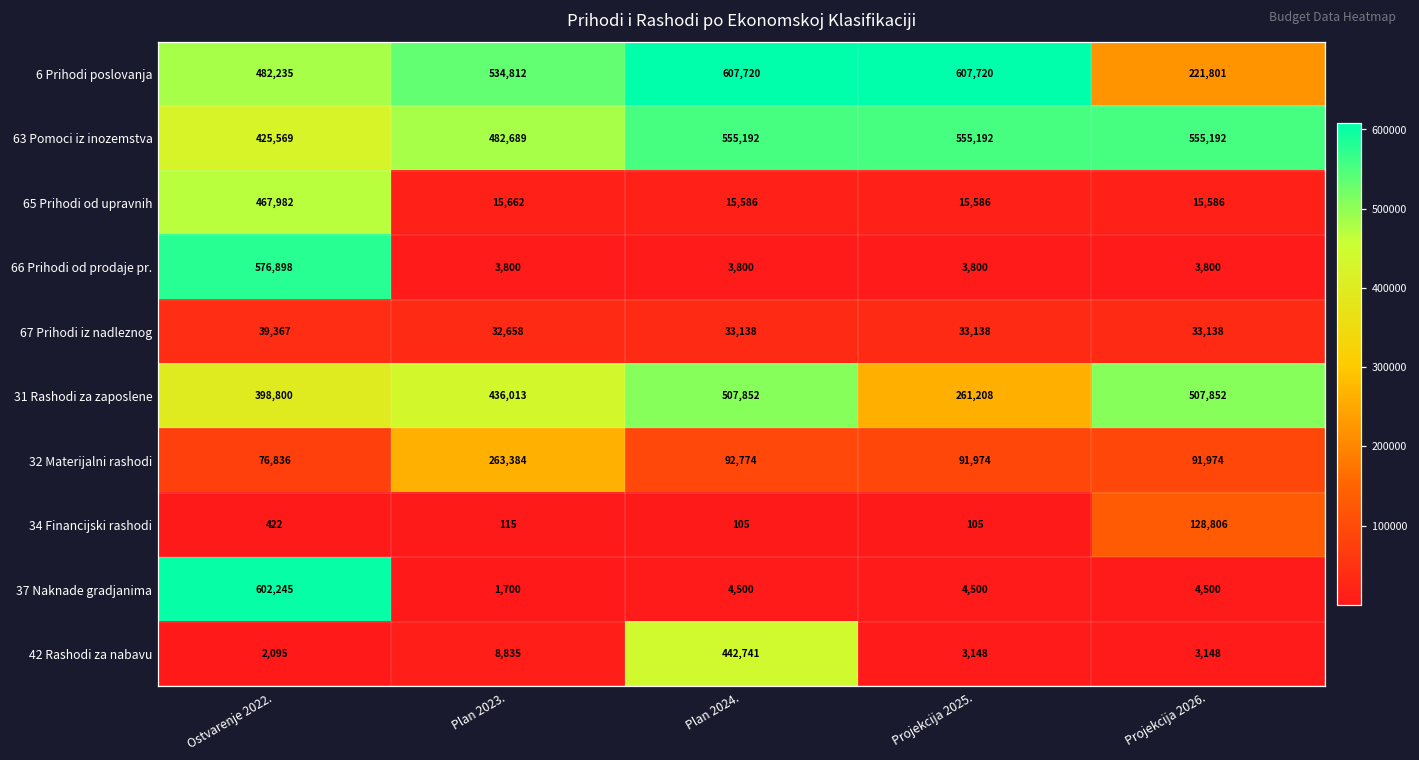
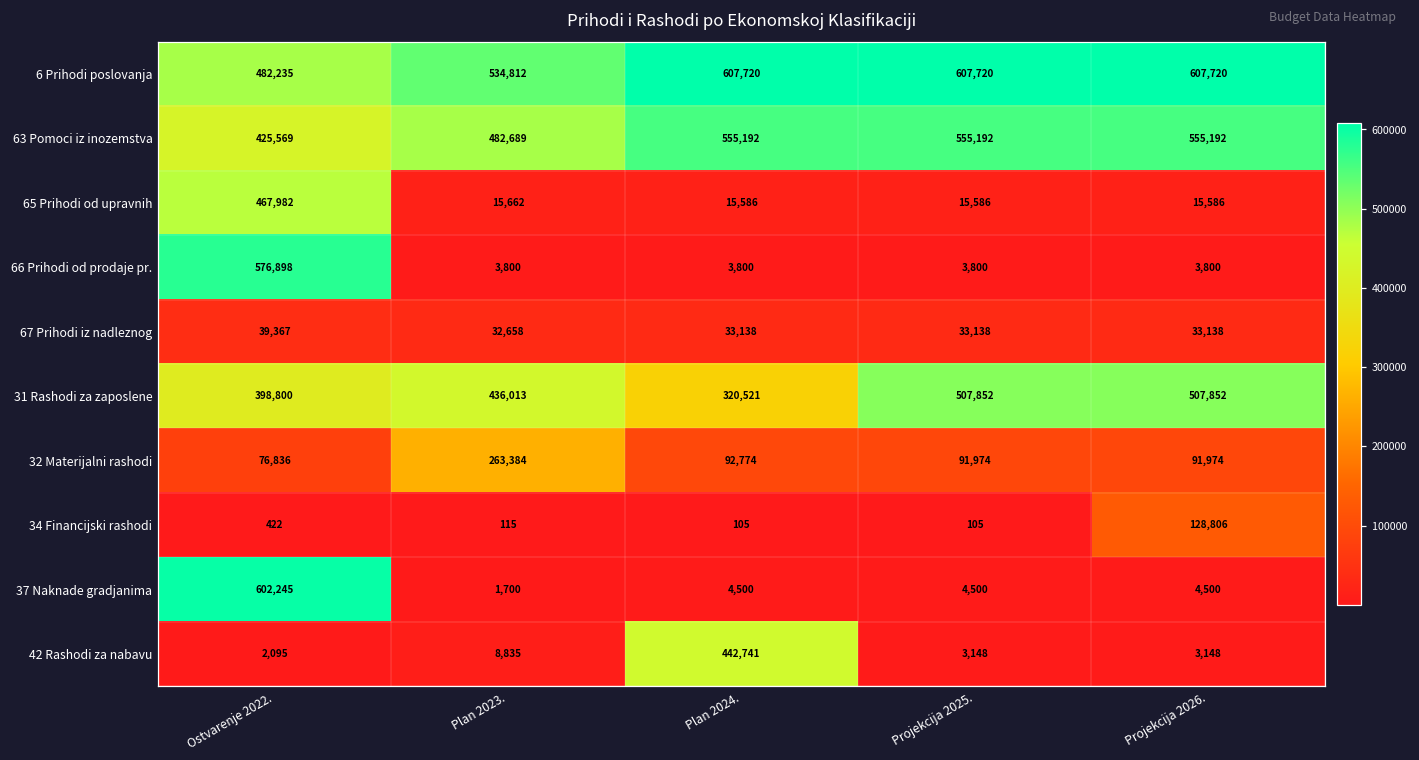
6 Prihodi poslovanja, Projekcija 2026.: 221,801 -> 607,720
31 Rashodi za zaposlene, Plan 2024.: 507,852 -> 320,521
31 Rashodi za zaposlene, Projekcija 2025.: 261,208 -> 507,852
